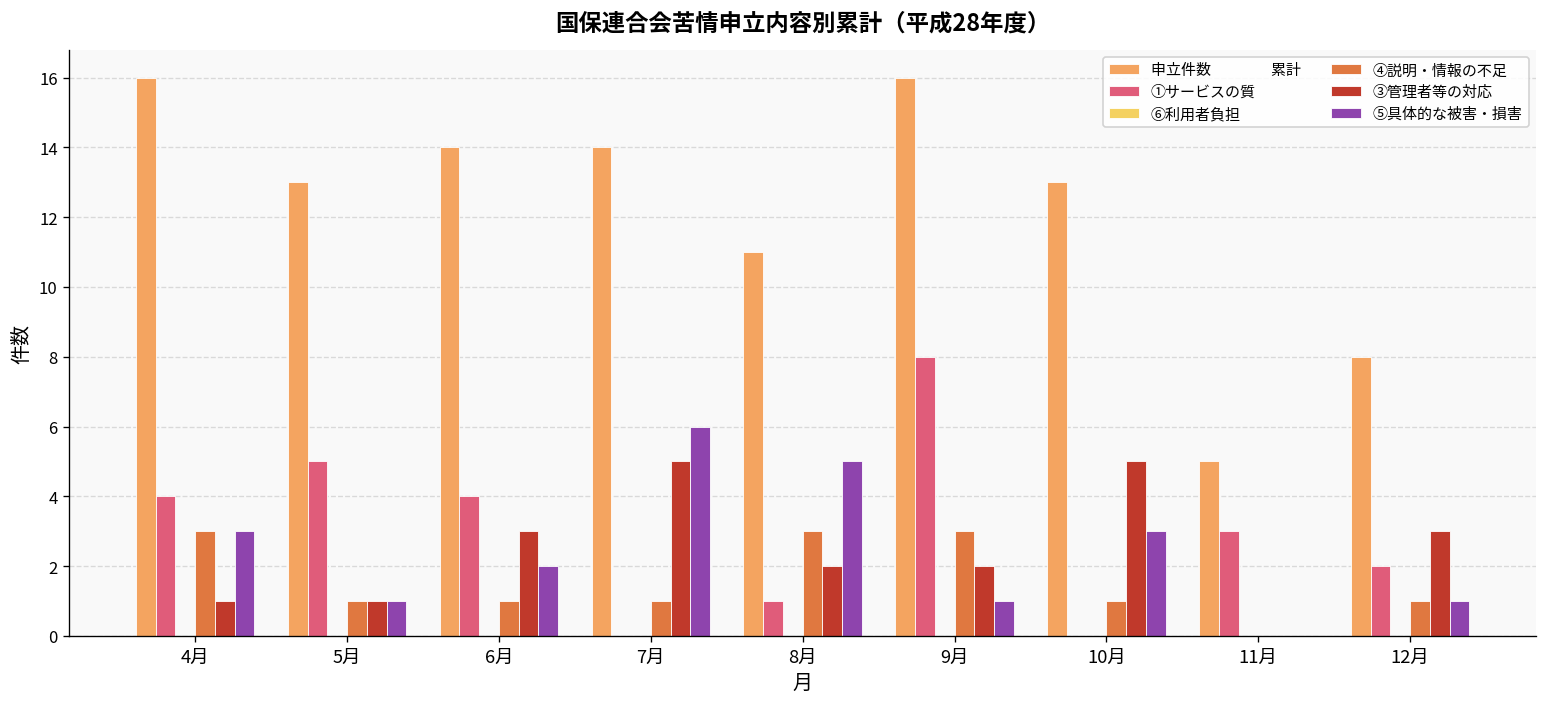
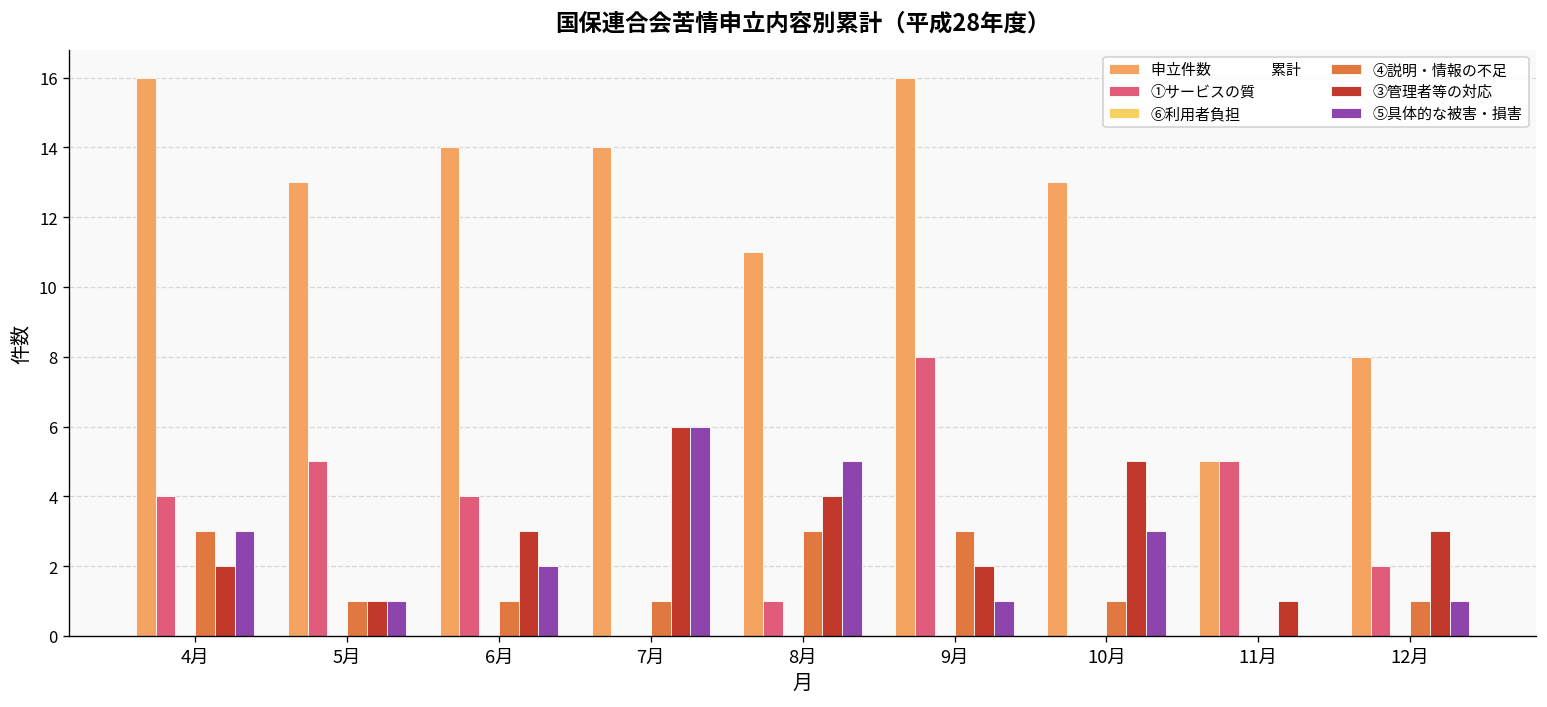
③管理者等の対応, 4月: 1 -> 2
③管理者等の対応, 7月: 5 -> 6
③管理者等の対応, 8月: 2 -> 4
①サービスの質, 11月: 3 -> 5
③管理者等の対応, 11月: 0 -> 1
